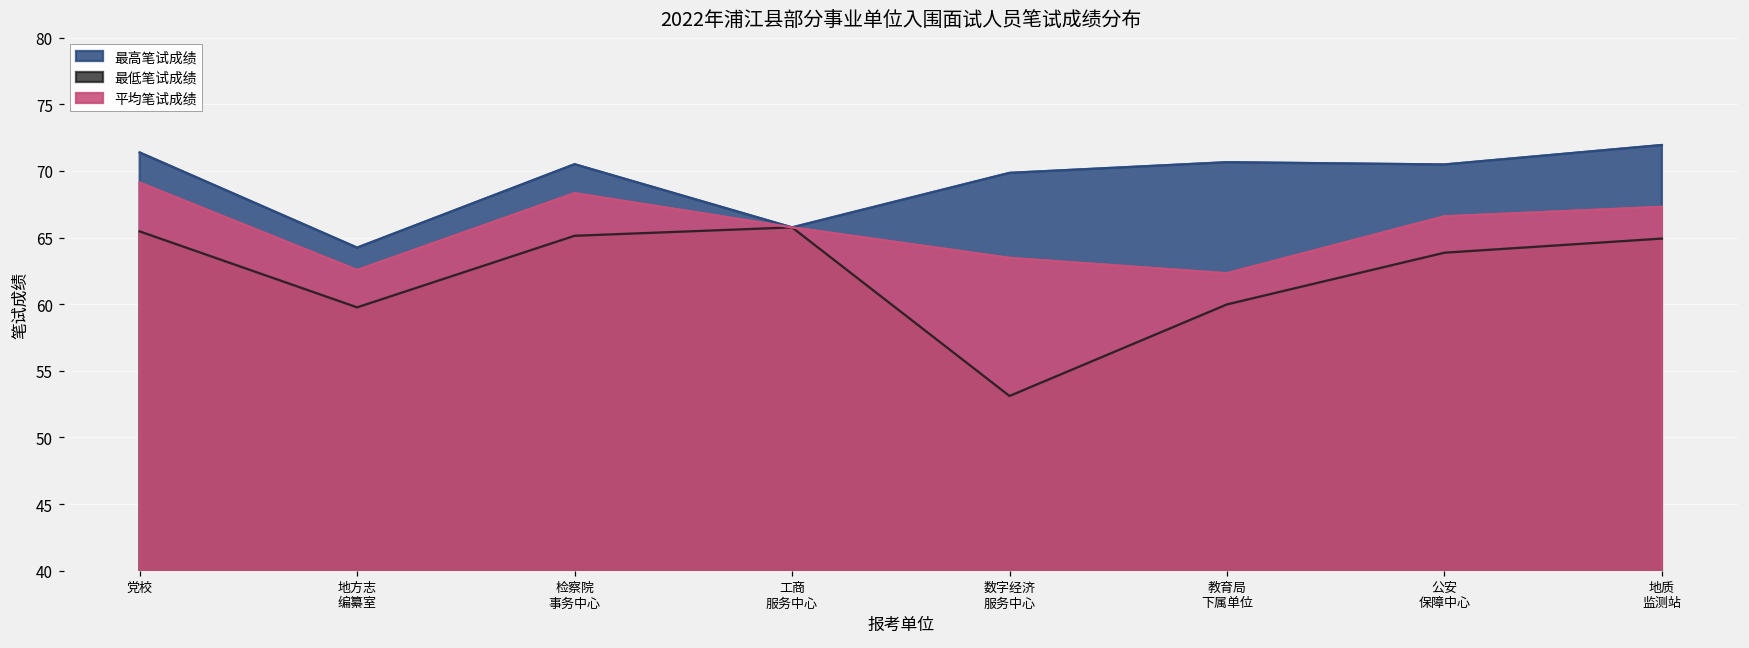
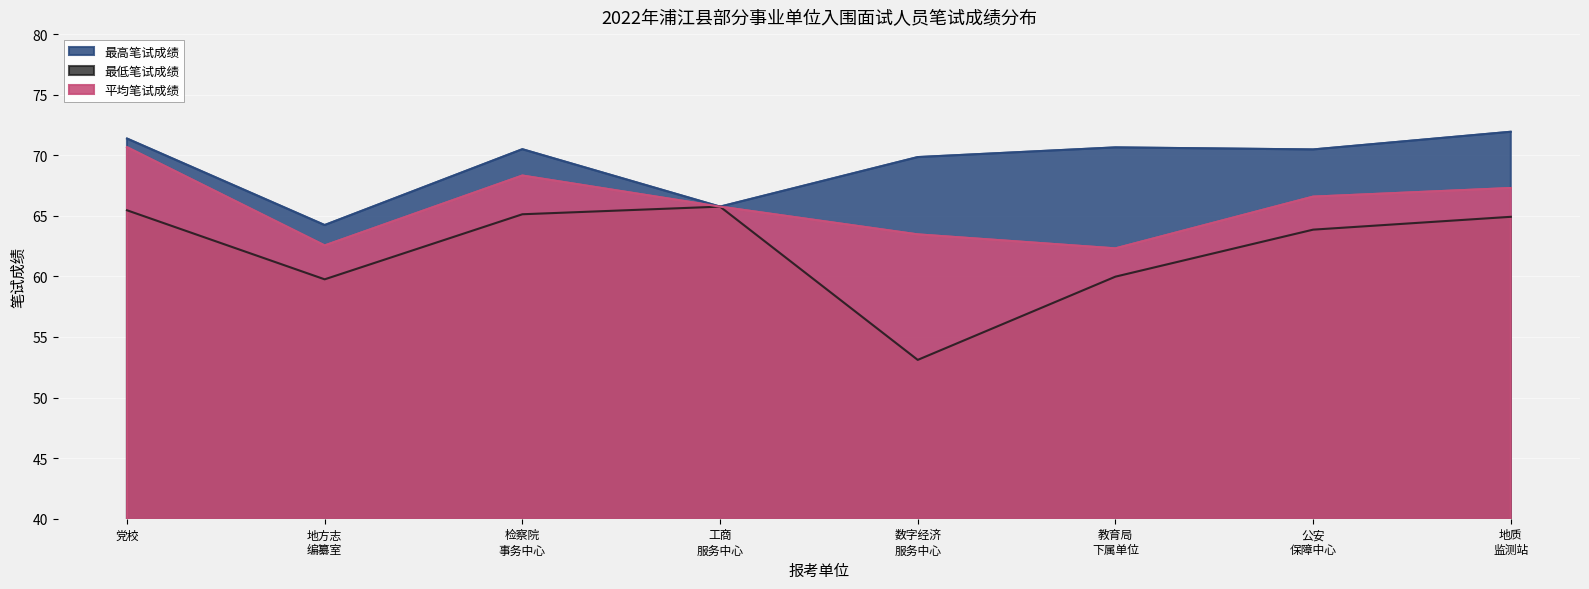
平均笔试成绩, 党校: 69.1 -> 70.7
